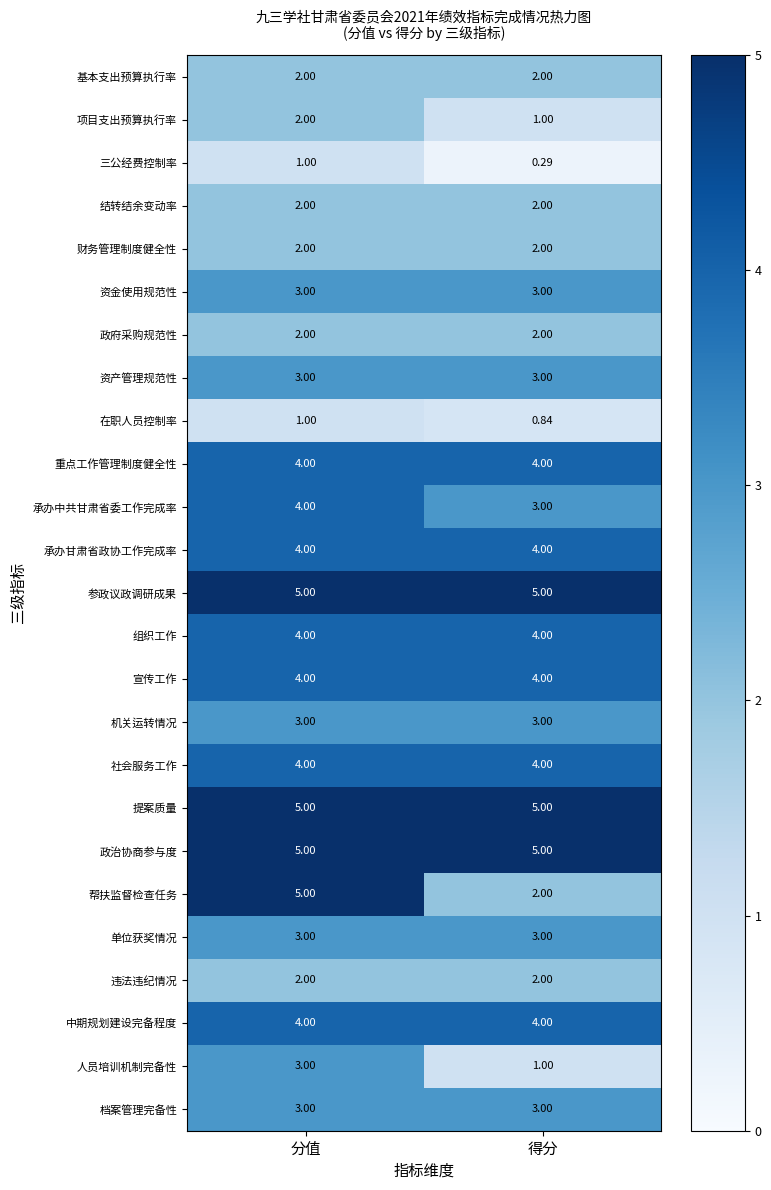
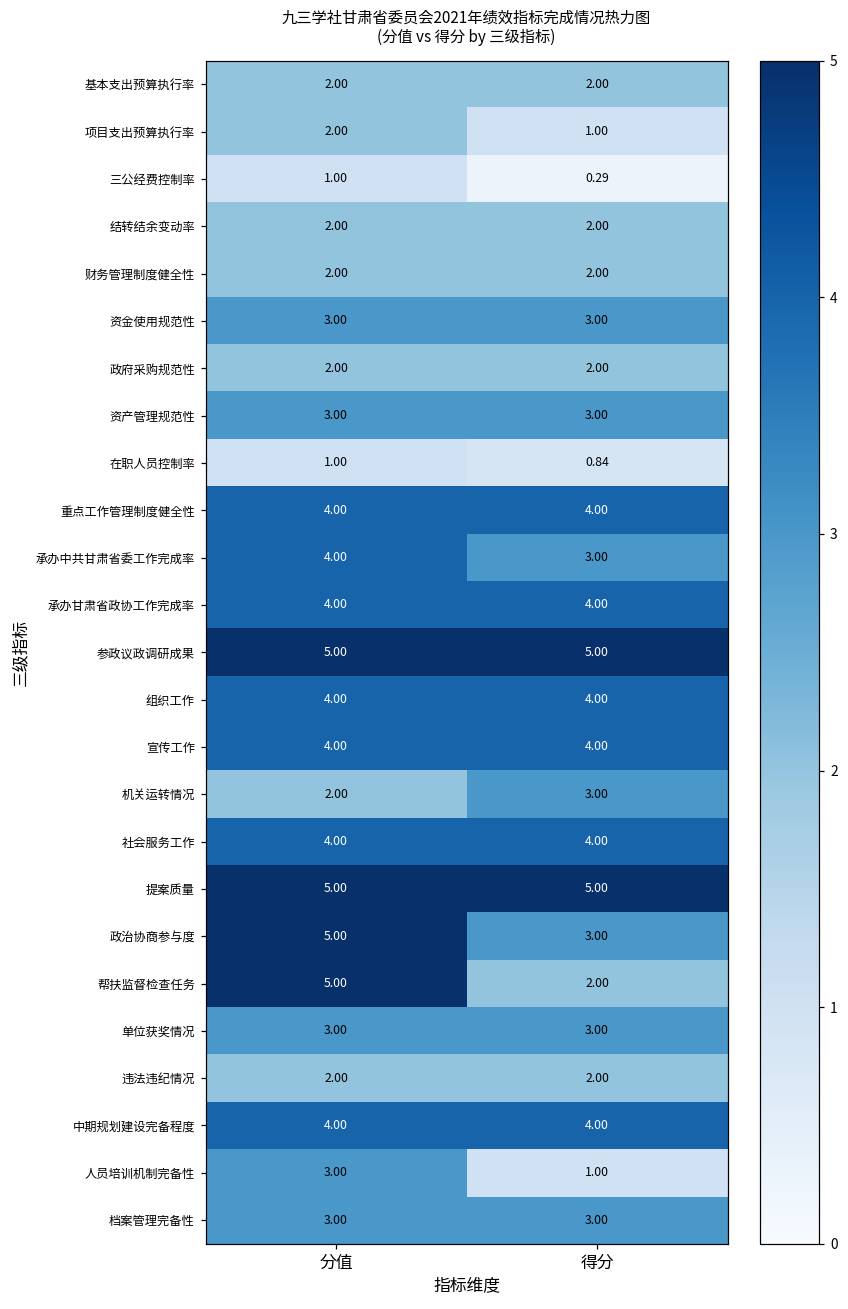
机关运转情况, 分值: 3.00 -> 2.00
政治协商参与度, 得分: 5.00 -> 3.00
